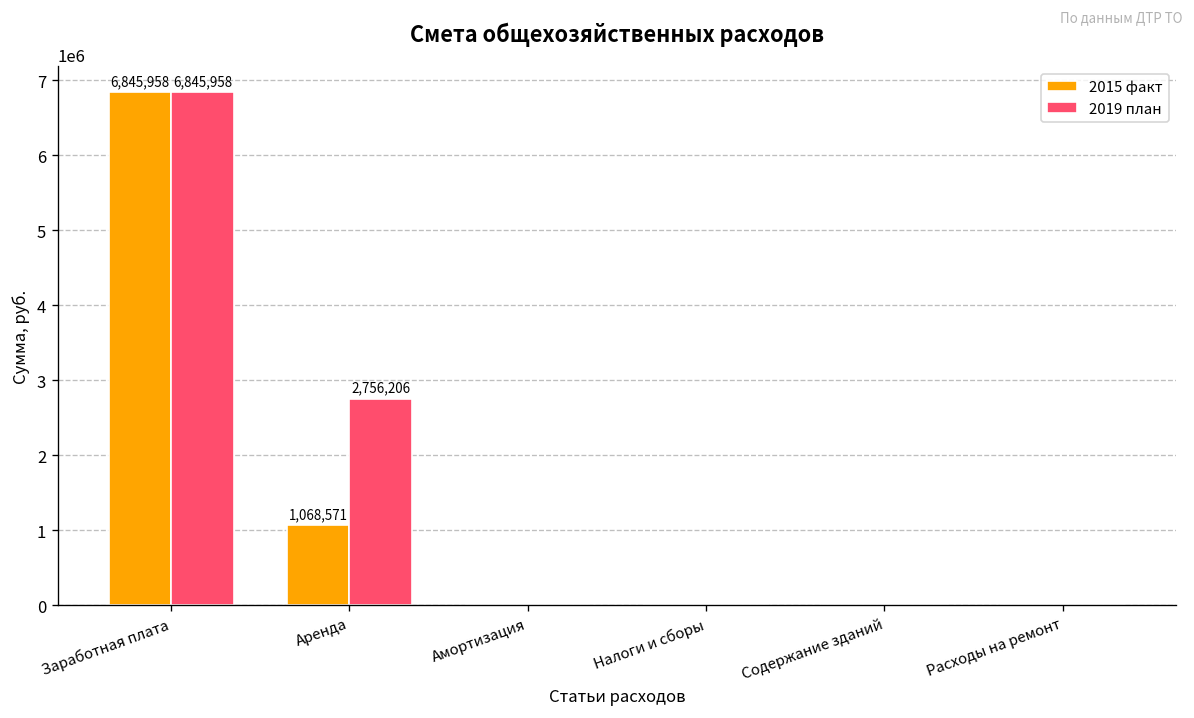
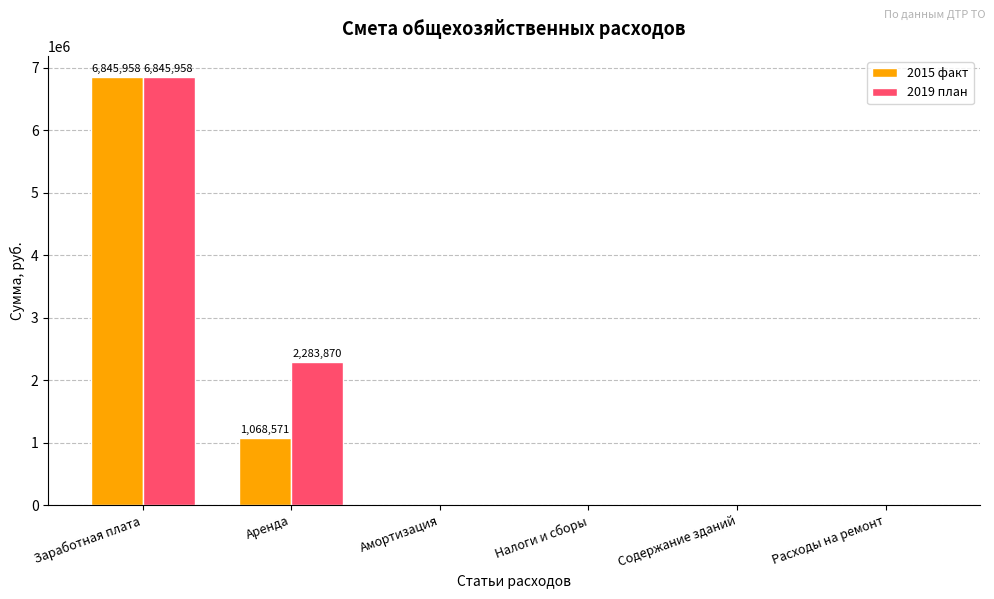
2019 план, Аренда: 2,756,206 -> 2,283,870
